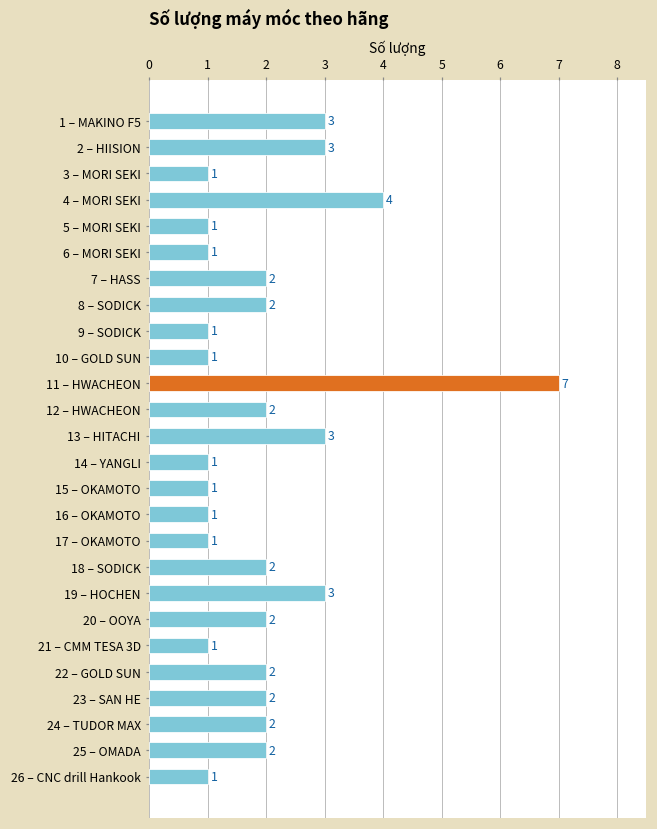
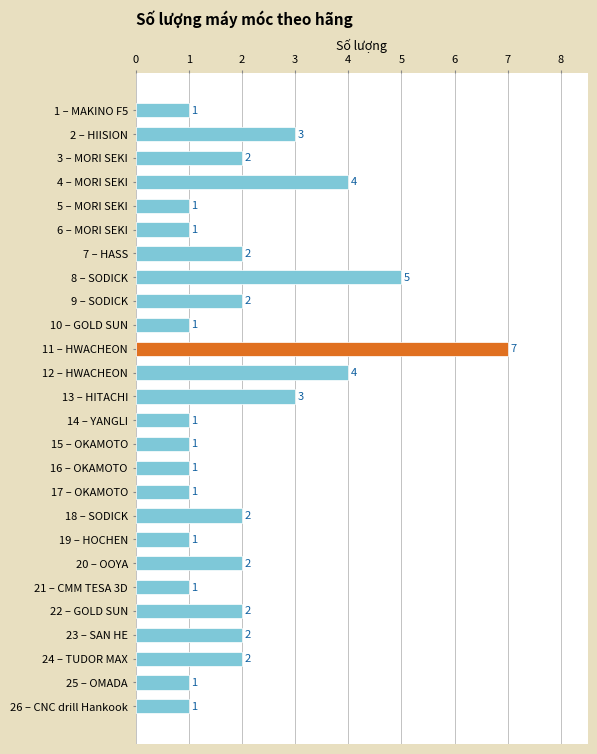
1 – MAKINO F5: 3 -> 1
3 – MORI SEKI: 1 -> 2
8 – SODICK: 2 -> 5
9 – SODICK: 1 -> 2
12 – HWACHEON: 2 -> 4
19 – HOCHEN: 3 -> 1
25 – OMADA: 2 -> 1
